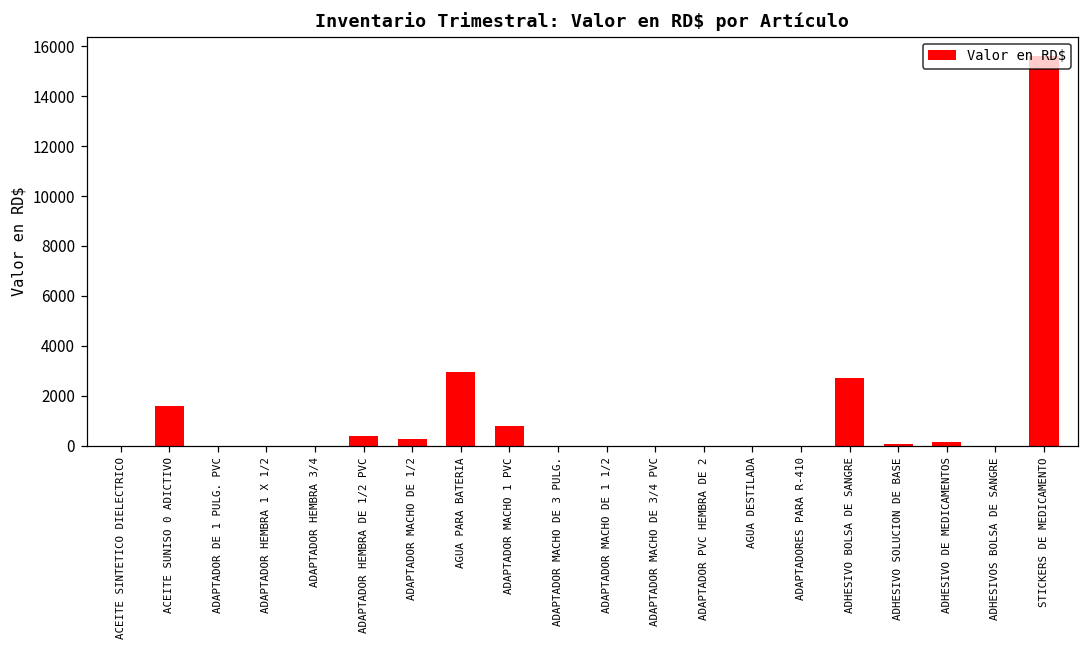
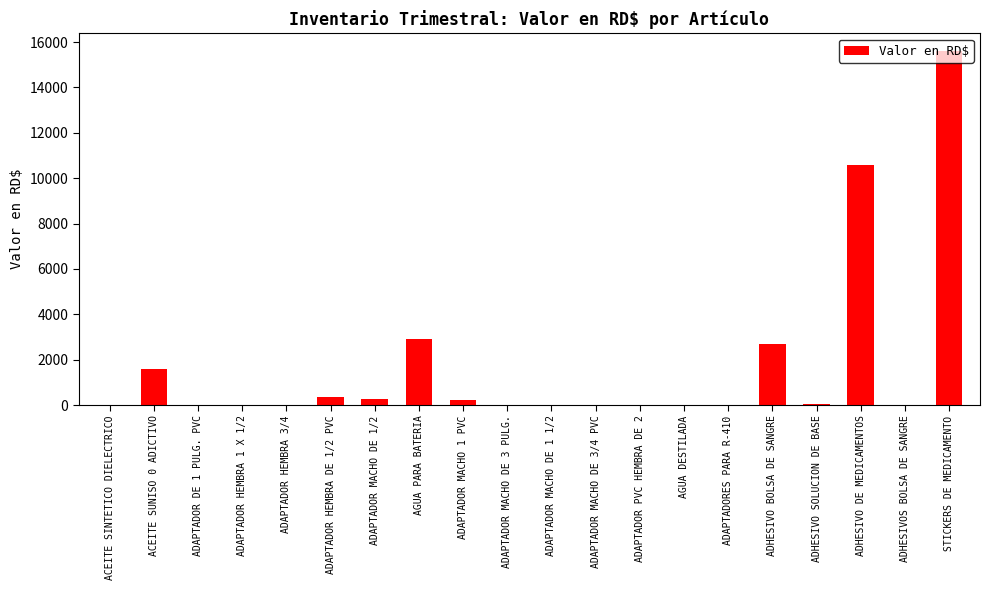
ADAPTADOR MACHO 1 PVC: 800 -> 200
ADHESIVO DE MEDICAMENTOS: 100 -> 10600
